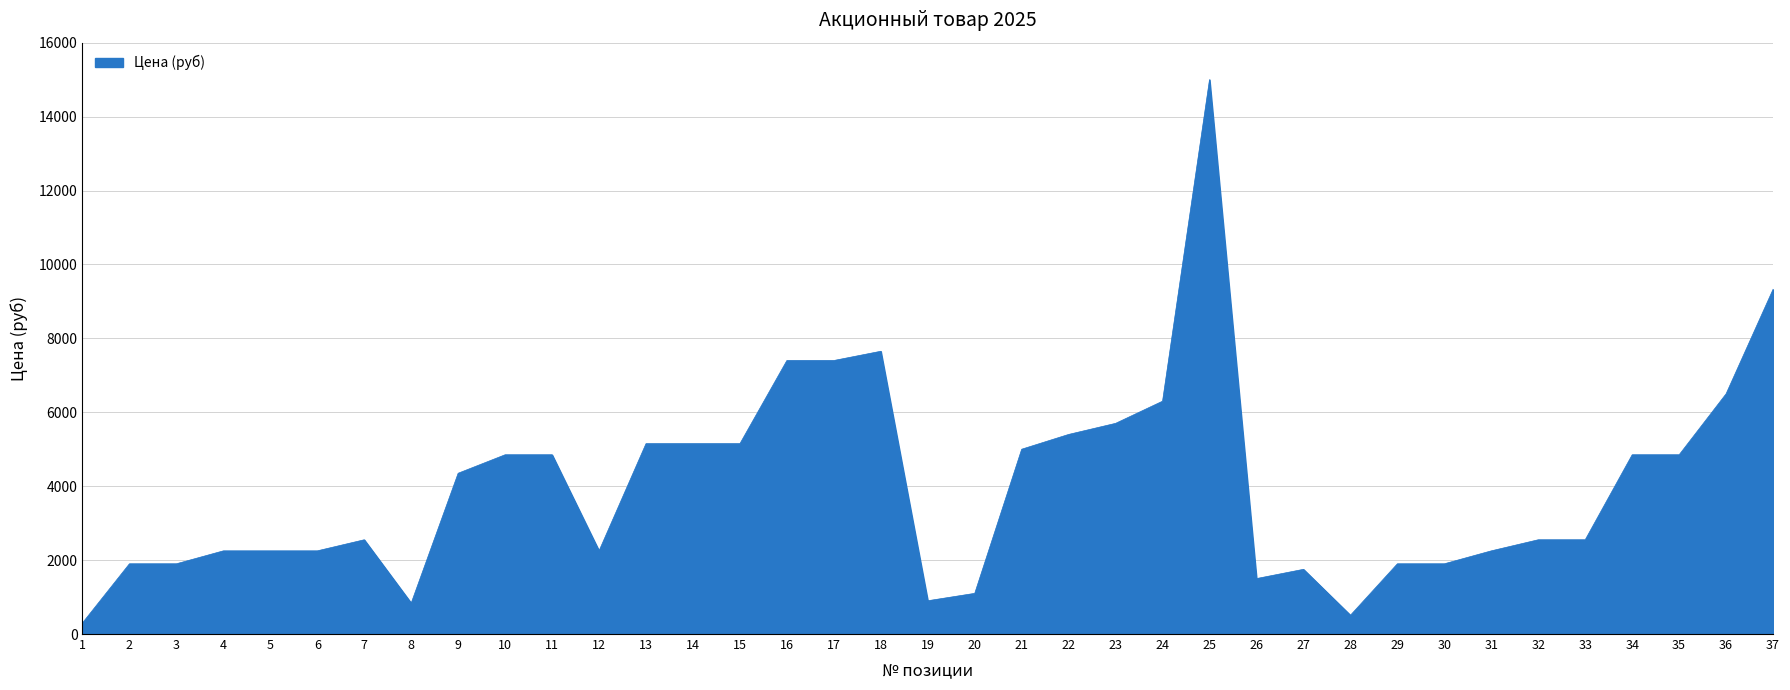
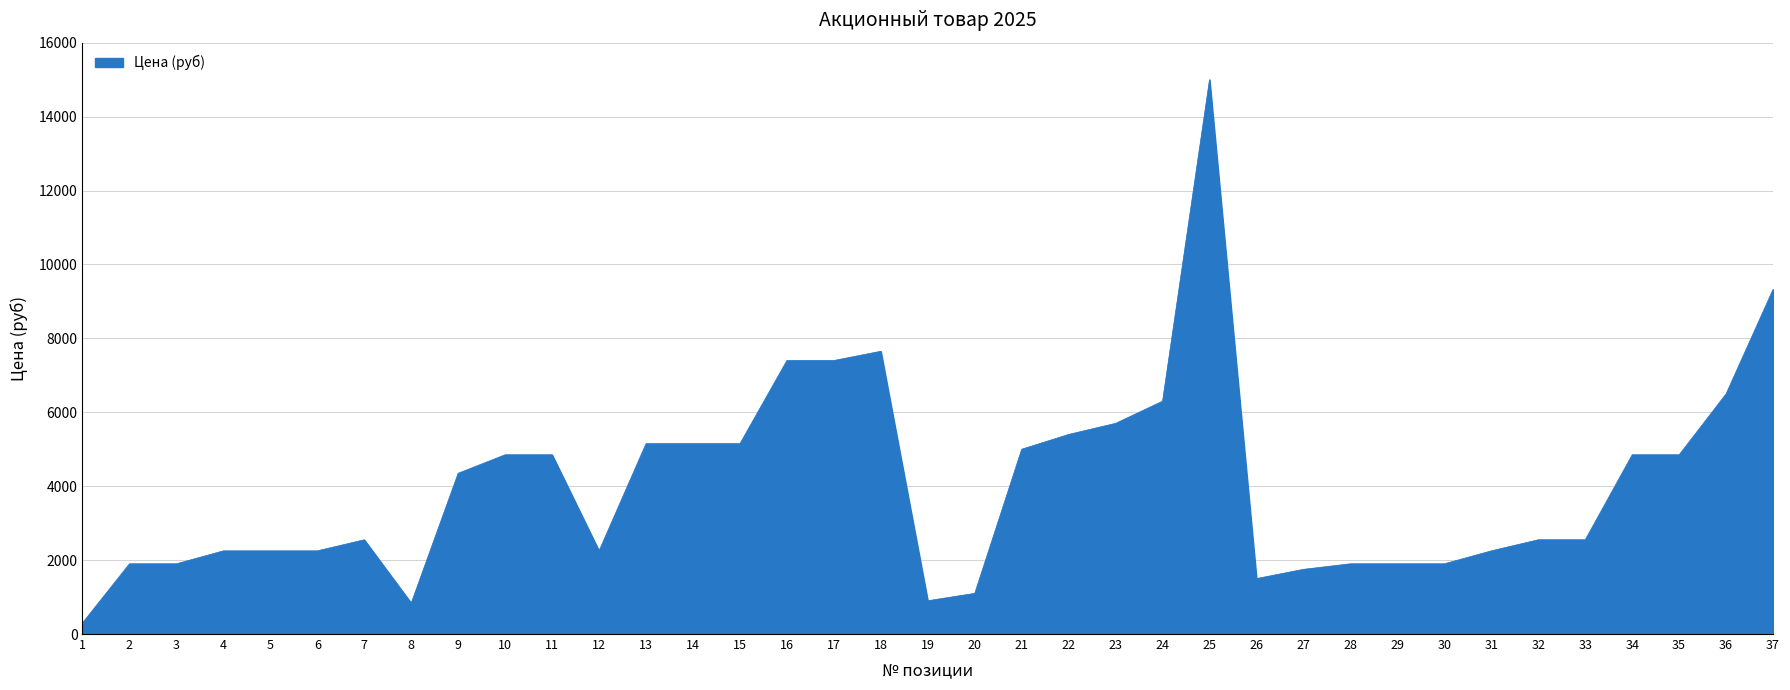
28: 500 -> 1900
